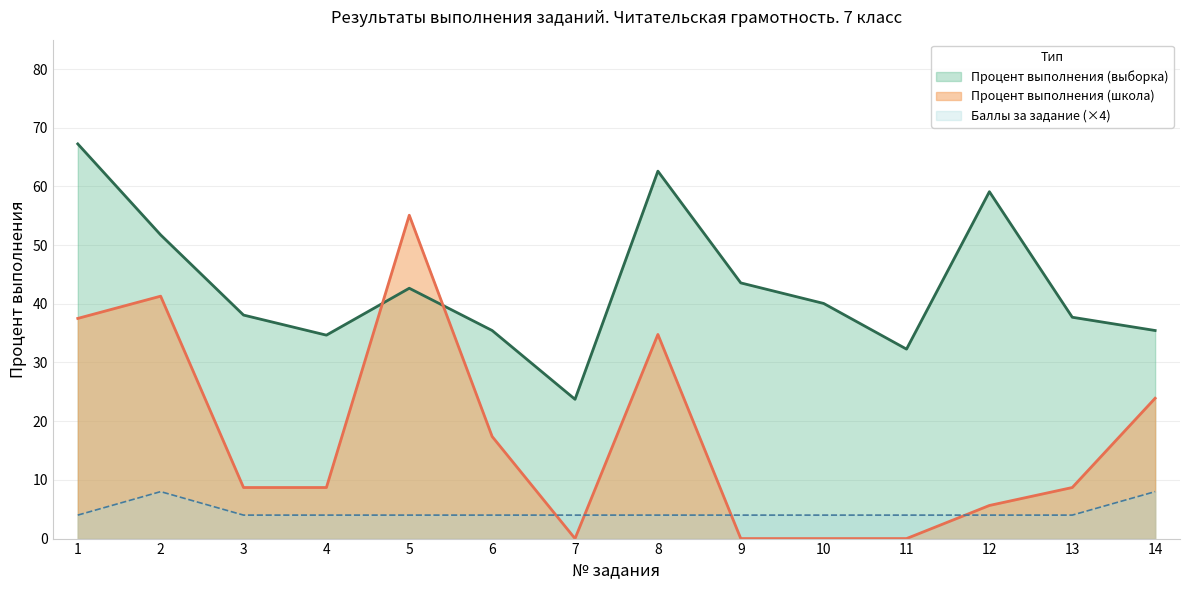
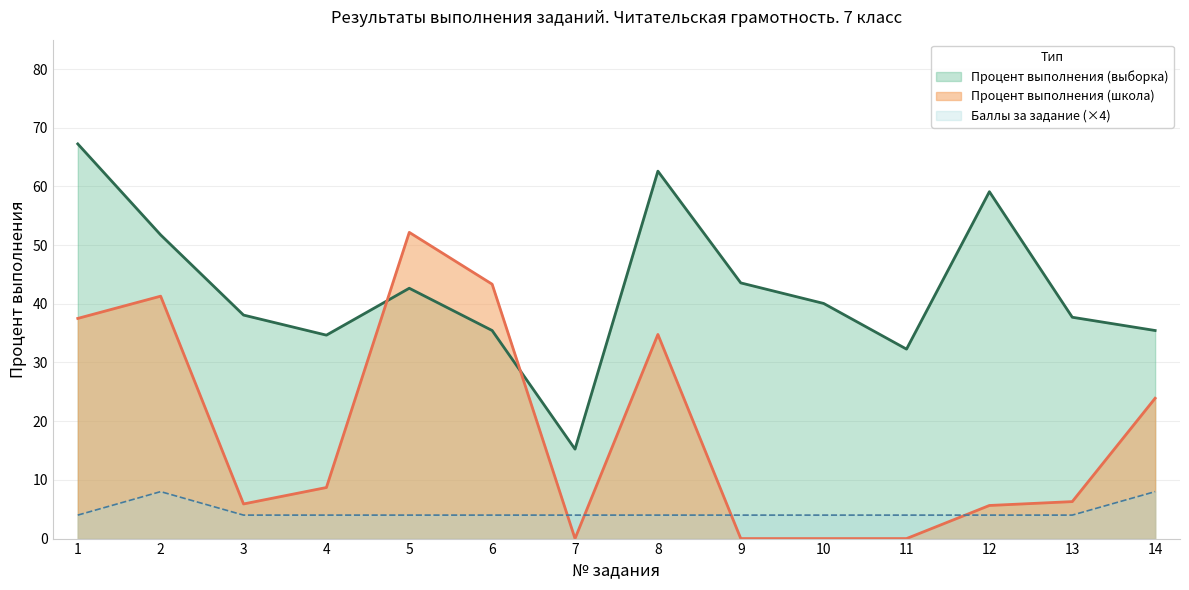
Процент выполнения (школа), 3: 9 -> 6
Процент выполнения (школа), 5: 55 -> 52
Процент выполнения (школа), 6: 17 -> 43
Процент выполнения (выборка), 7: 24 -> 15
Процент выполнения (школа), 13: 9 -> 6
